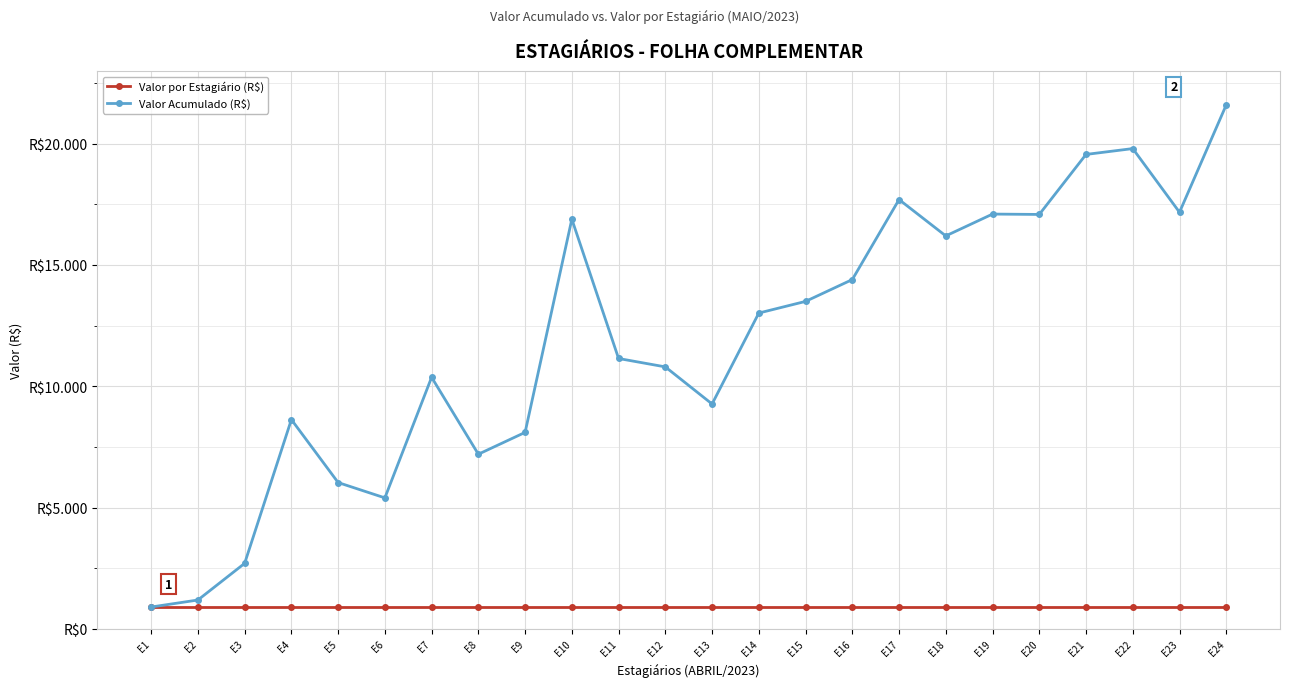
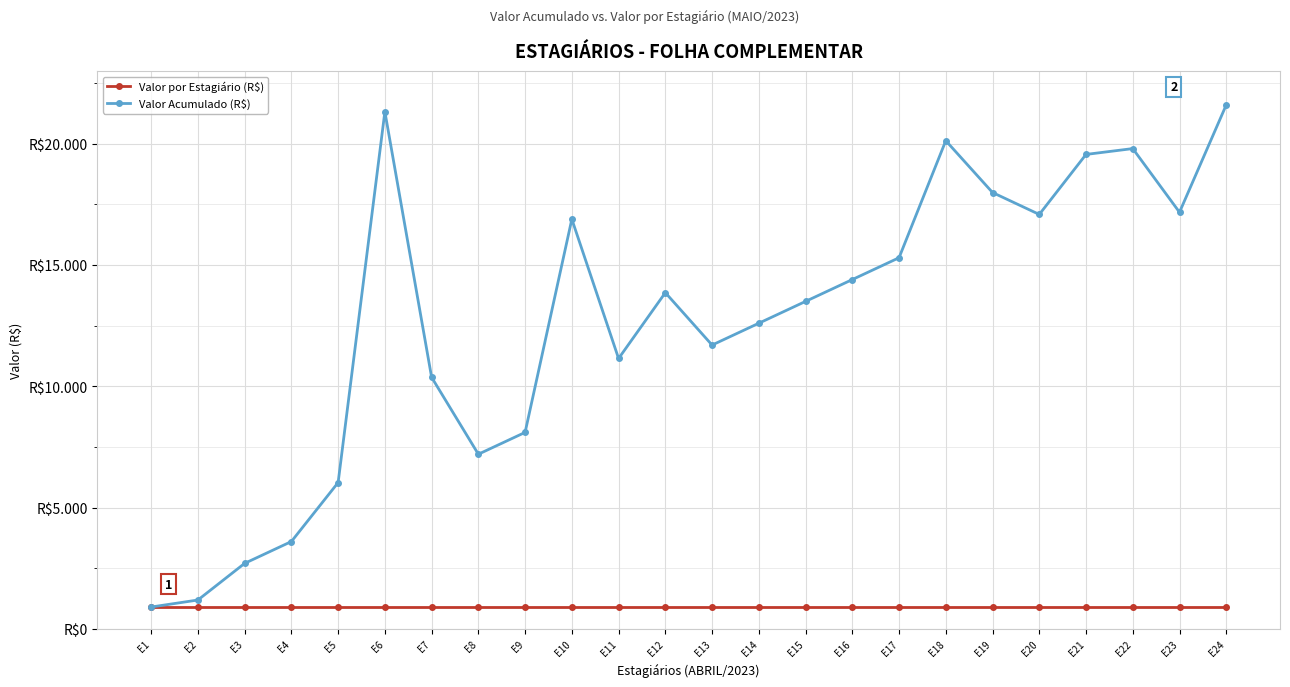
Valor Acumulado (R$), E4: R$8.6 -> R$3.6
Valor Acumulado (R$), E6: R$5.4 -> R$21.3
Valor Acumulado (R$), E12: R$10.8 -> R$13.9
Valor Acumulado (R$), E13: R$9.3 -> R$11.7
Valor Acumulado (R$), E14: R$13.0 -> R$12.6
Valor Acumulado (R$), E17: R$17.7 -> R$15.3
Valor Acumulado (R$), E18: R$16.2 -> R$20.1
Valor Acumulado (R$), E19: R$17.1 -> R$18.0
